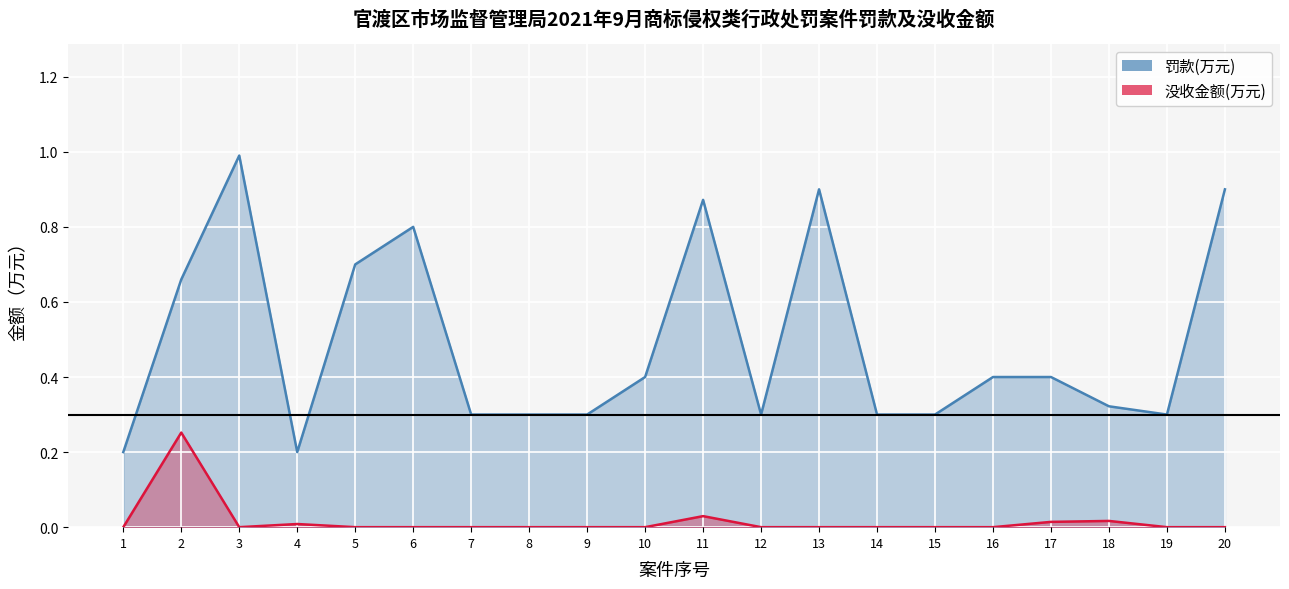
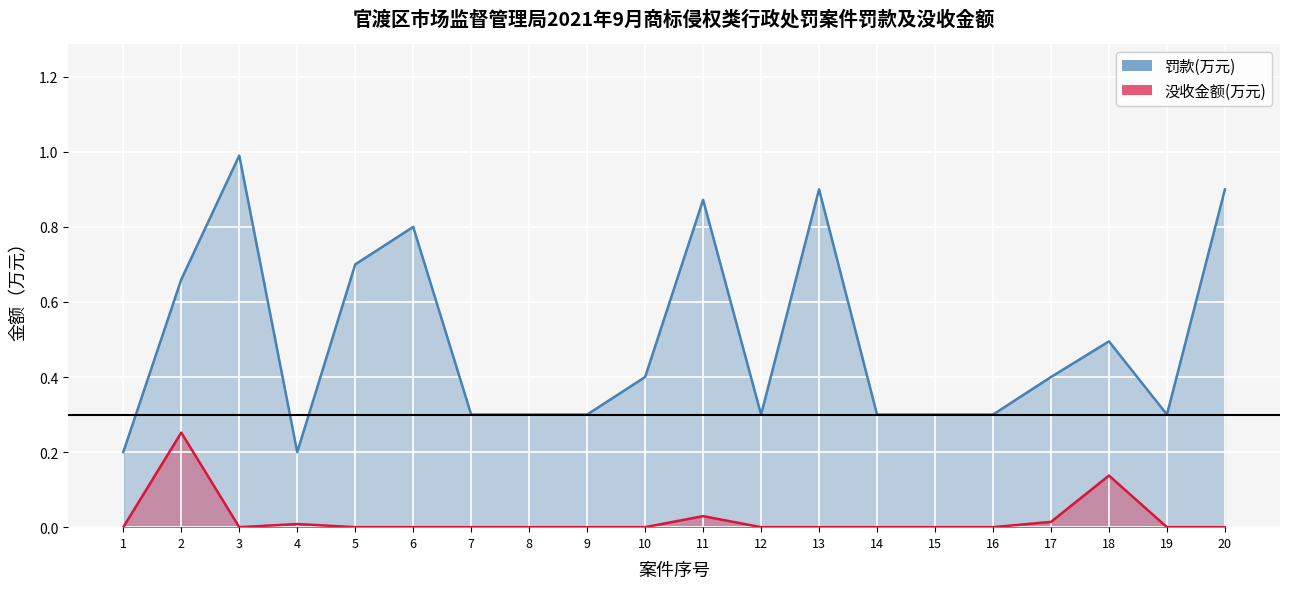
罚款(万元), 16: 0.4 -> 0.3
罚款(万元), 18: 0.32 -> 0.50
没收金额(万元), 18: 0.02 -> 0.14
